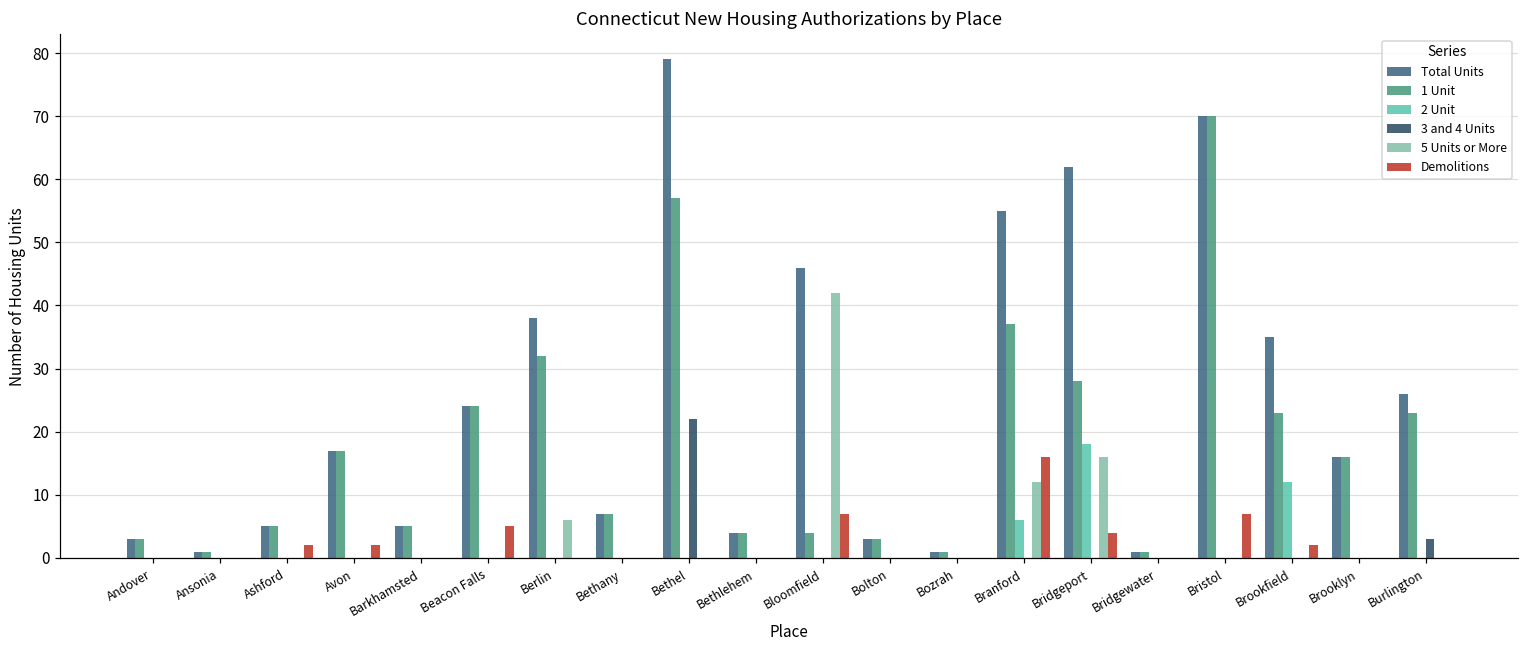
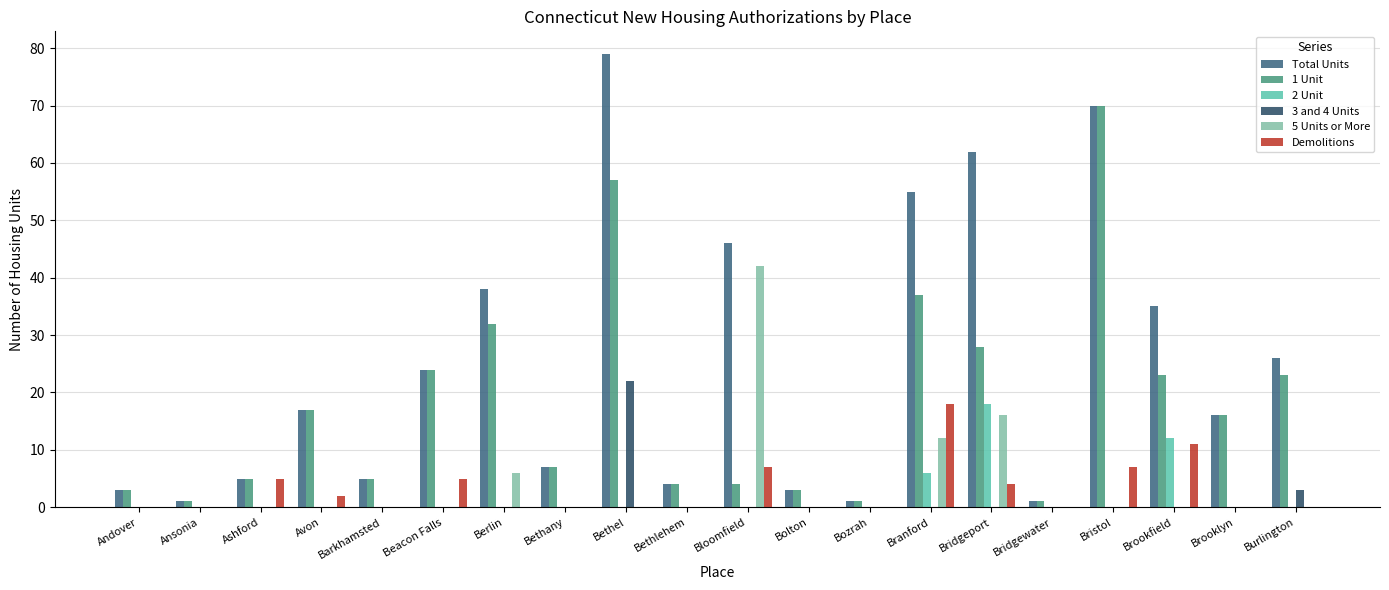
Demolitions, Ashford: 2 -> 5
Demolitions, Branford: 16 -> 18
Demolitions, Brookfield: 2 -> 11
